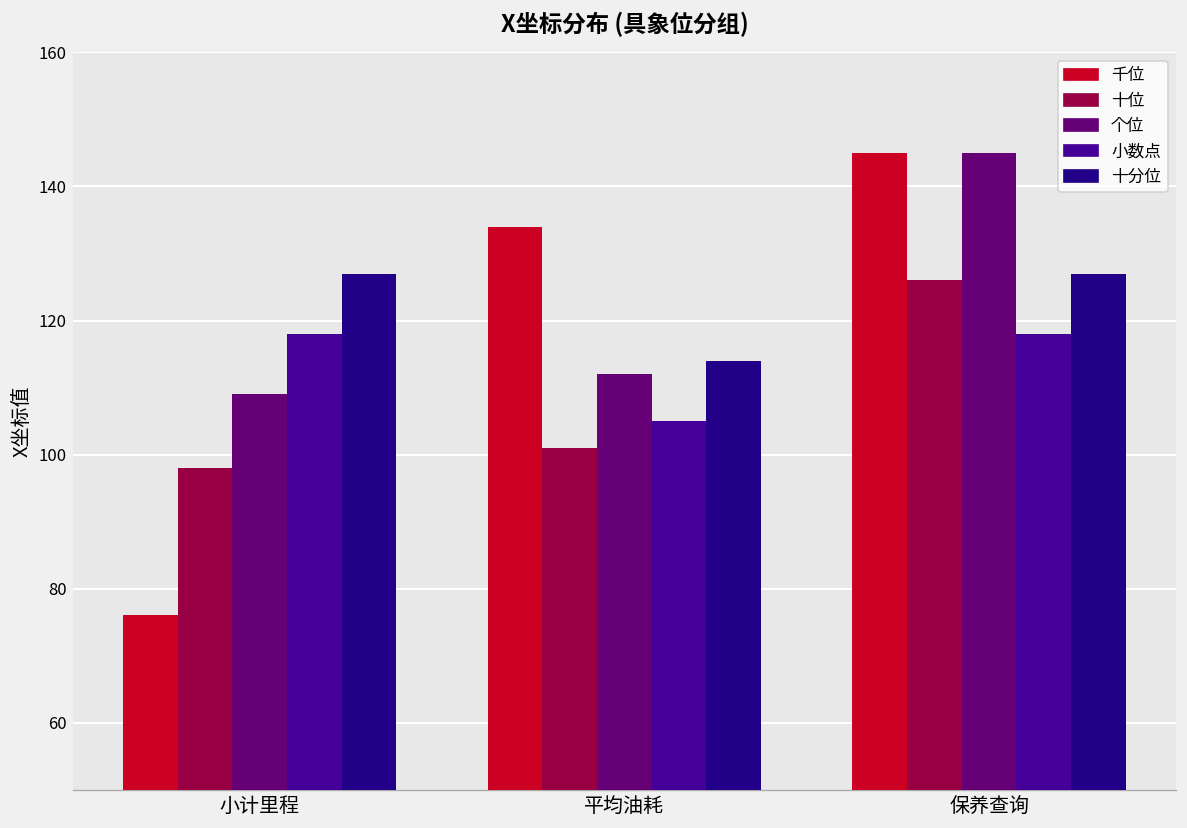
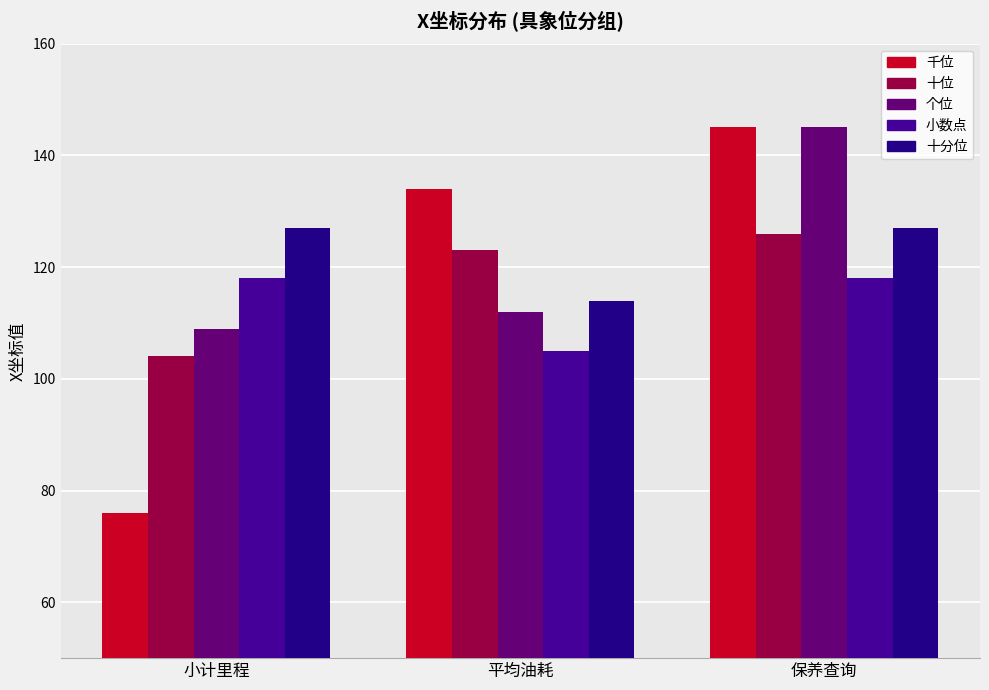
十位, 小计里程: 98 -> 104
十位, 平均油耗: 101 -> 123
